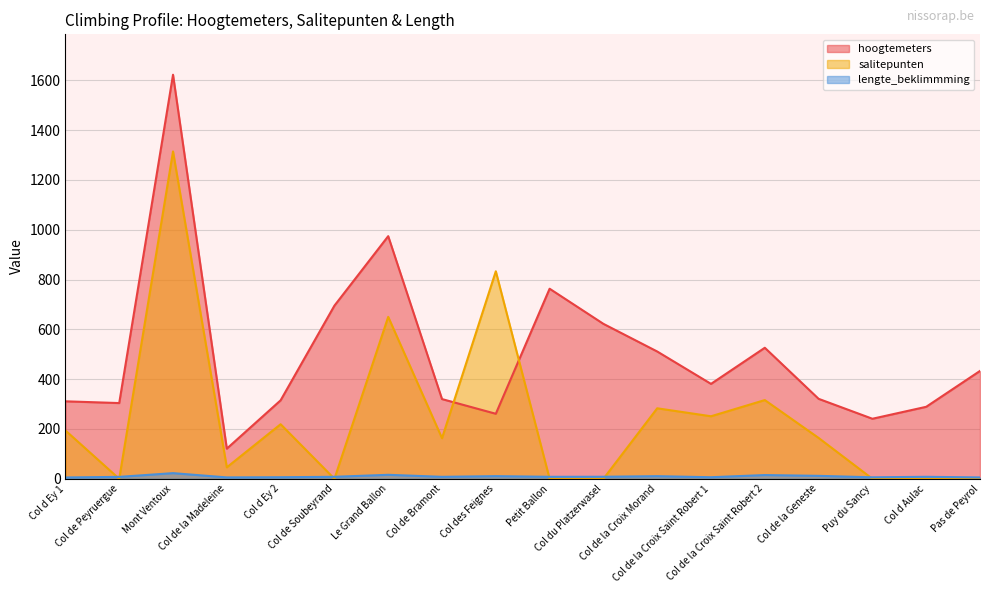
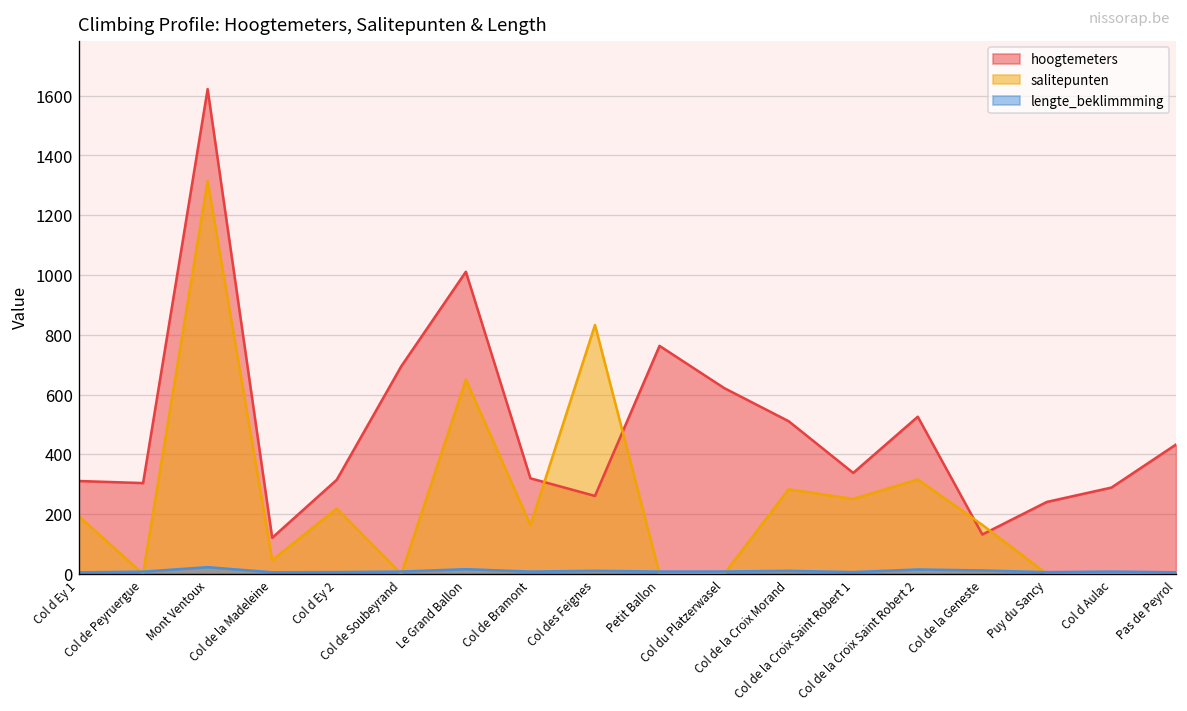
hoogtemeters, Le Grand Ballon: 970 -> 1010
hoogtemeters, Col de la Croix Saint Robert 1: 380 -> 340
hoogtemeters, Col de la Geneste: 320 -> 130
